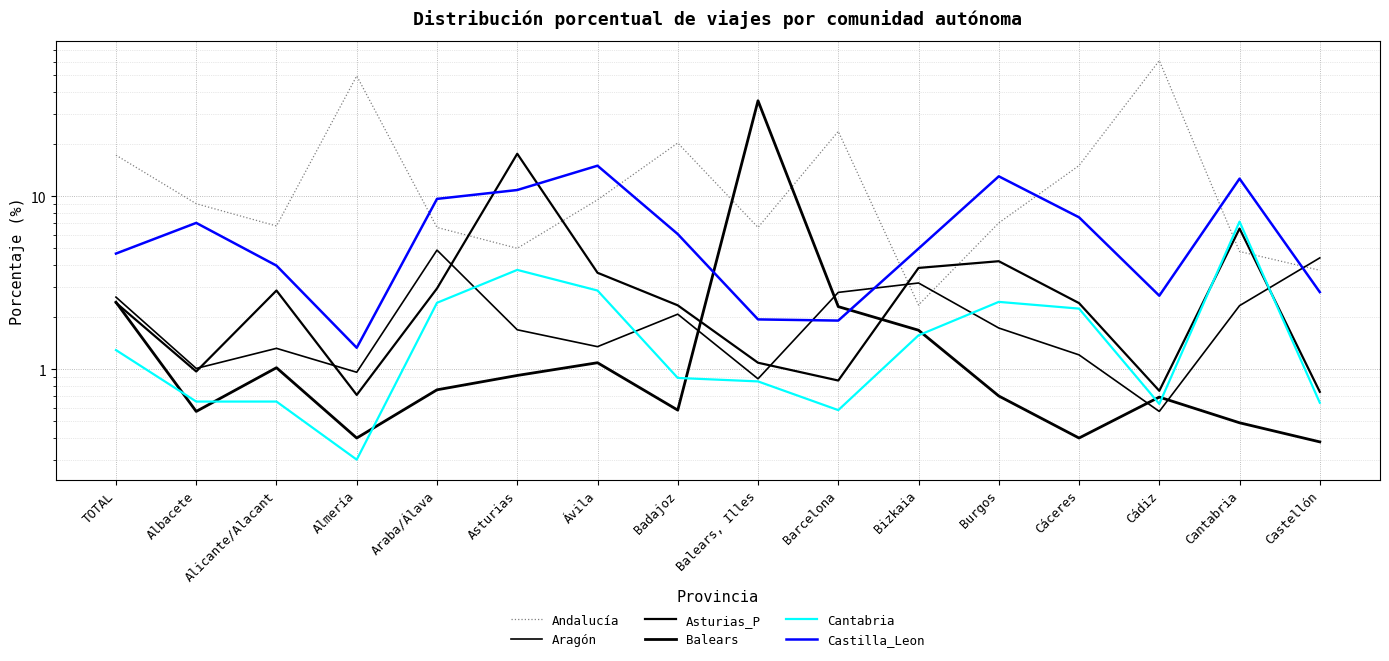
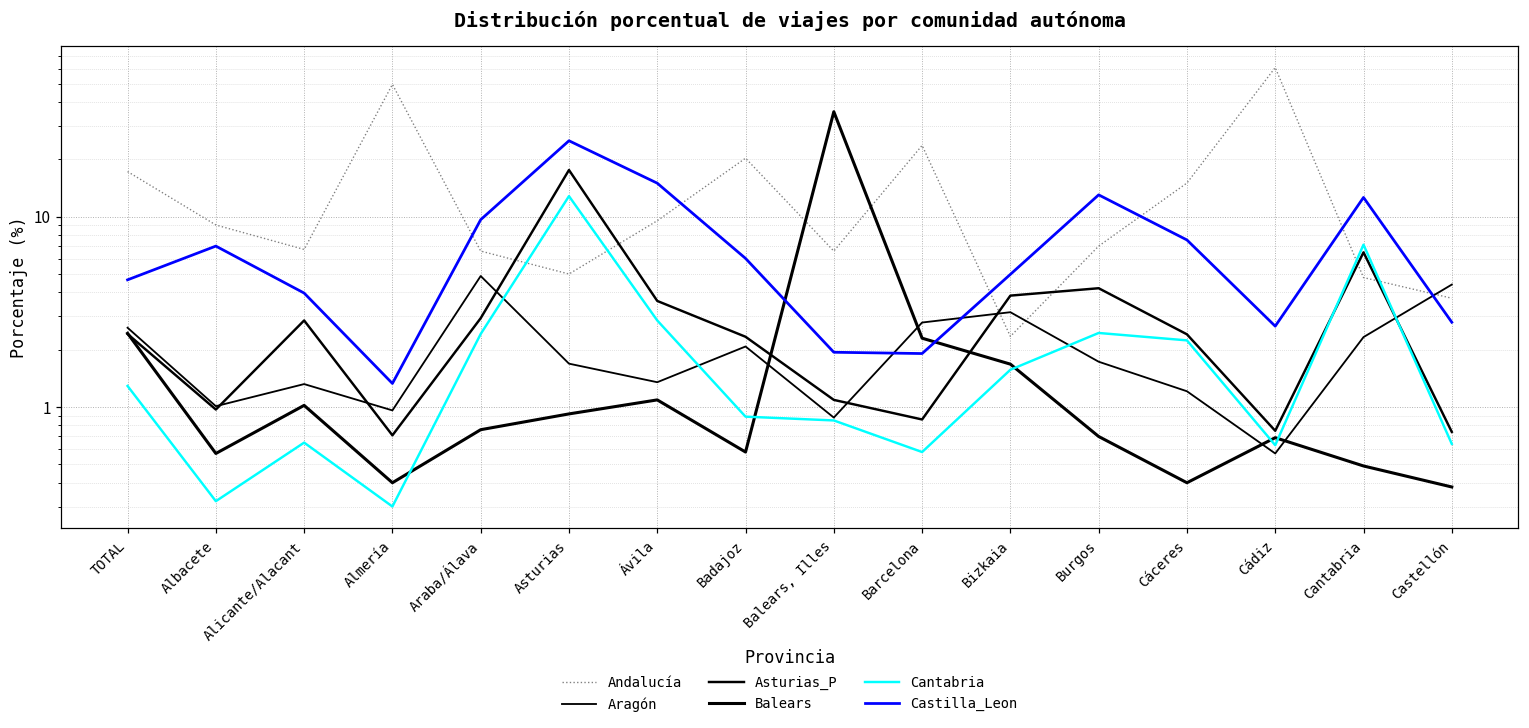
Cantabria, Albacete: 0.65 -> 0.32
Cantabria, Asturias: 3.8 -> 13
Castilla_Leon, Asturias: 11 -> 25
